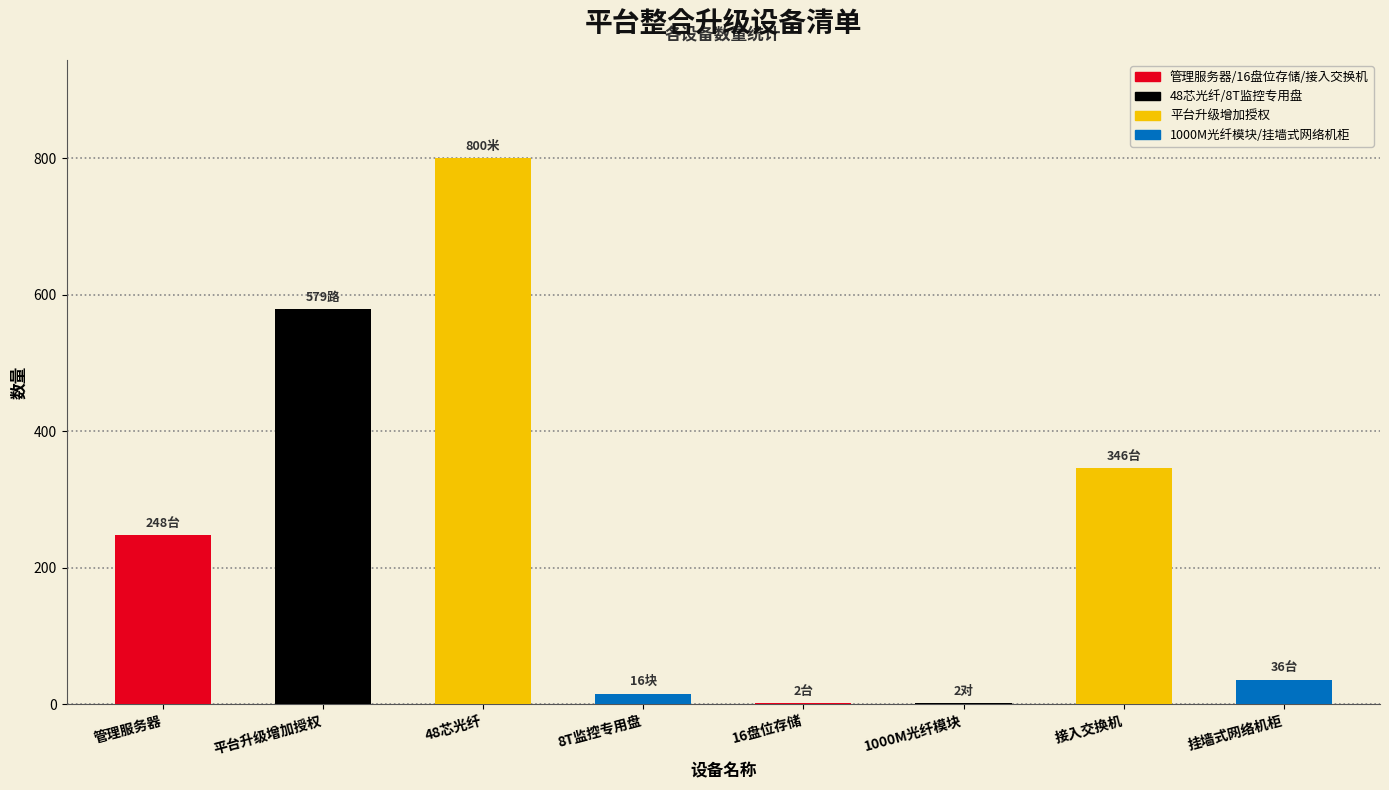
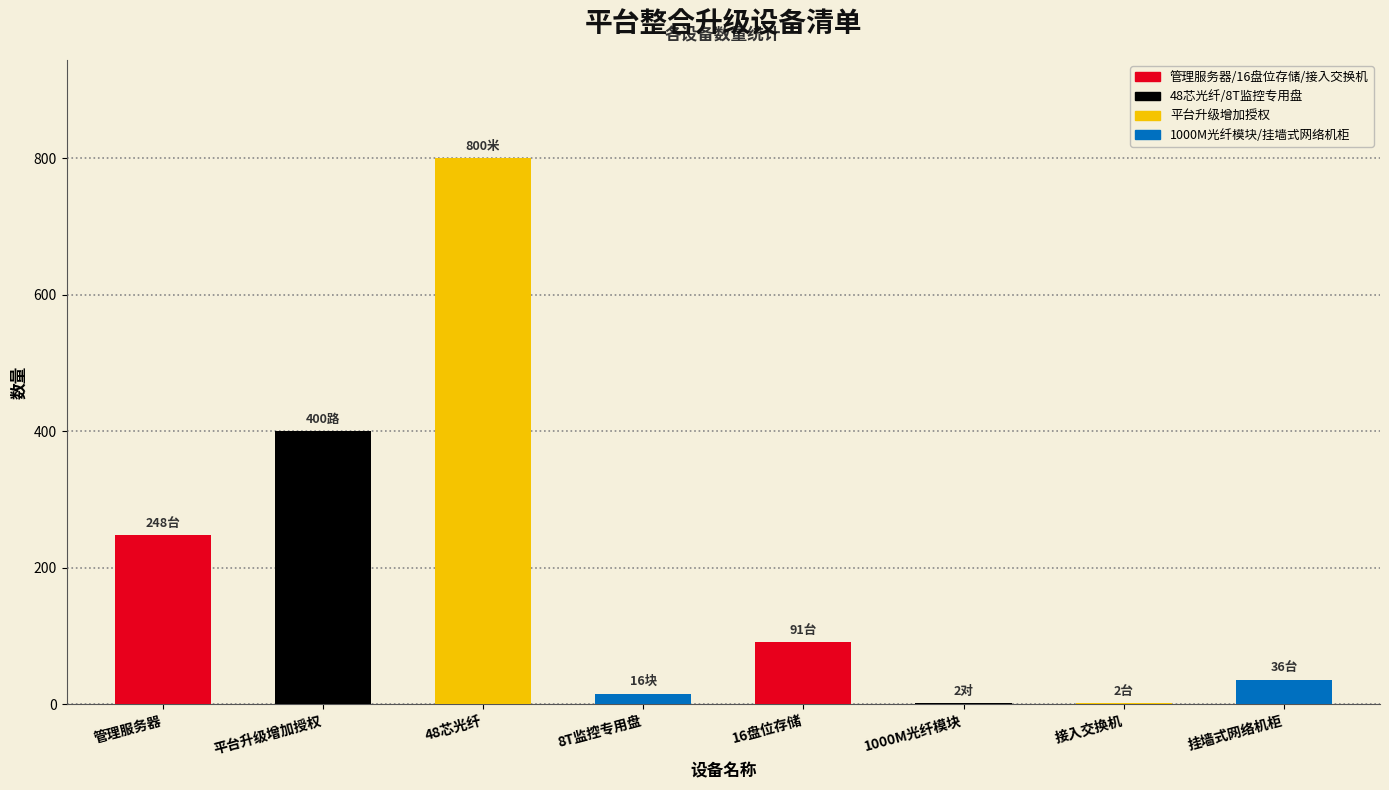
平台升级增加授权: 579路 -> 400路
16盘位存储: 2台 -> 91台
接入交换机: 346台 -> 2台
